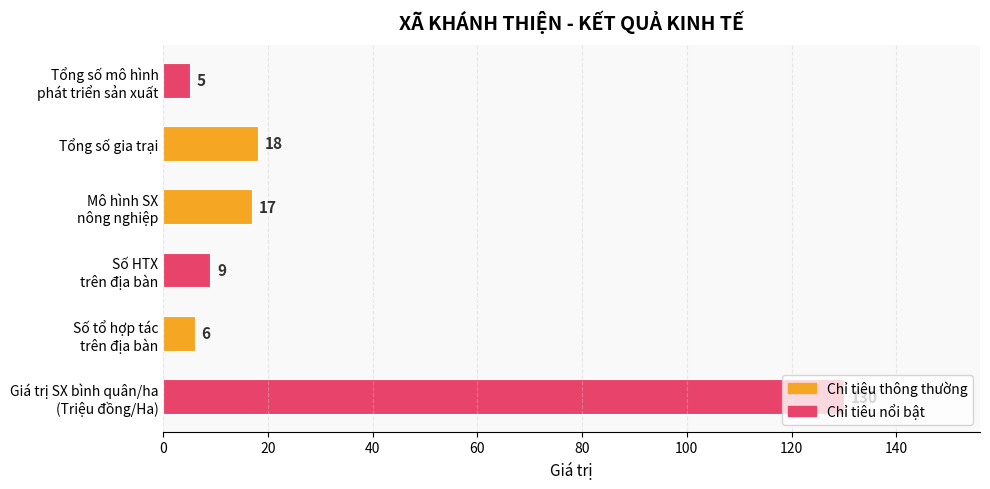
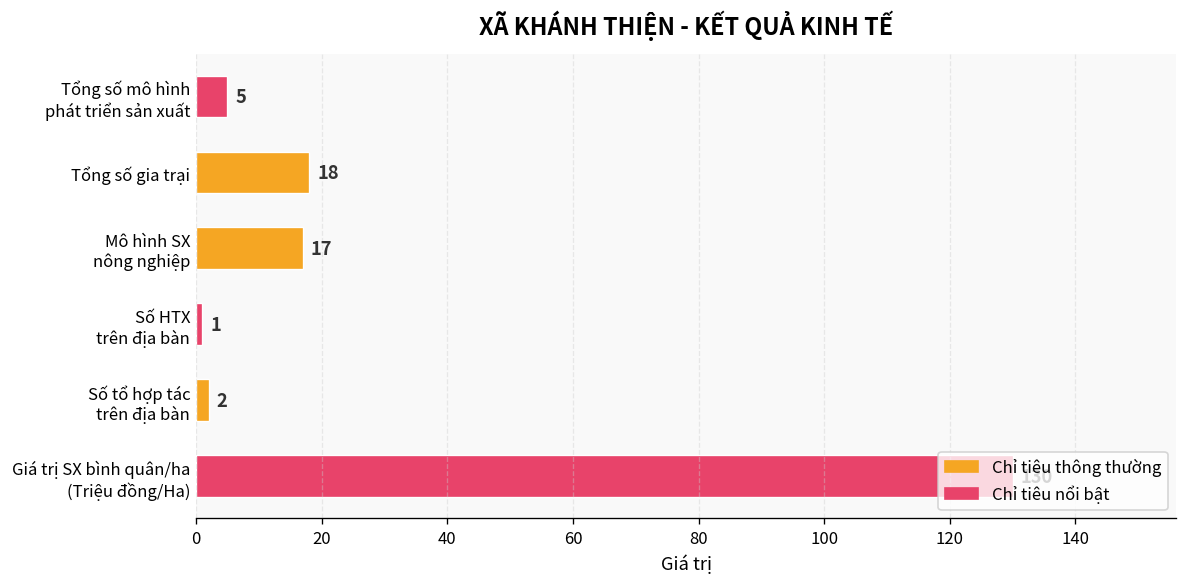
Số HTX trên địa bàn: 9 -> 1
Số tổ hợp tác trên địa bàn: 6 -> 2
